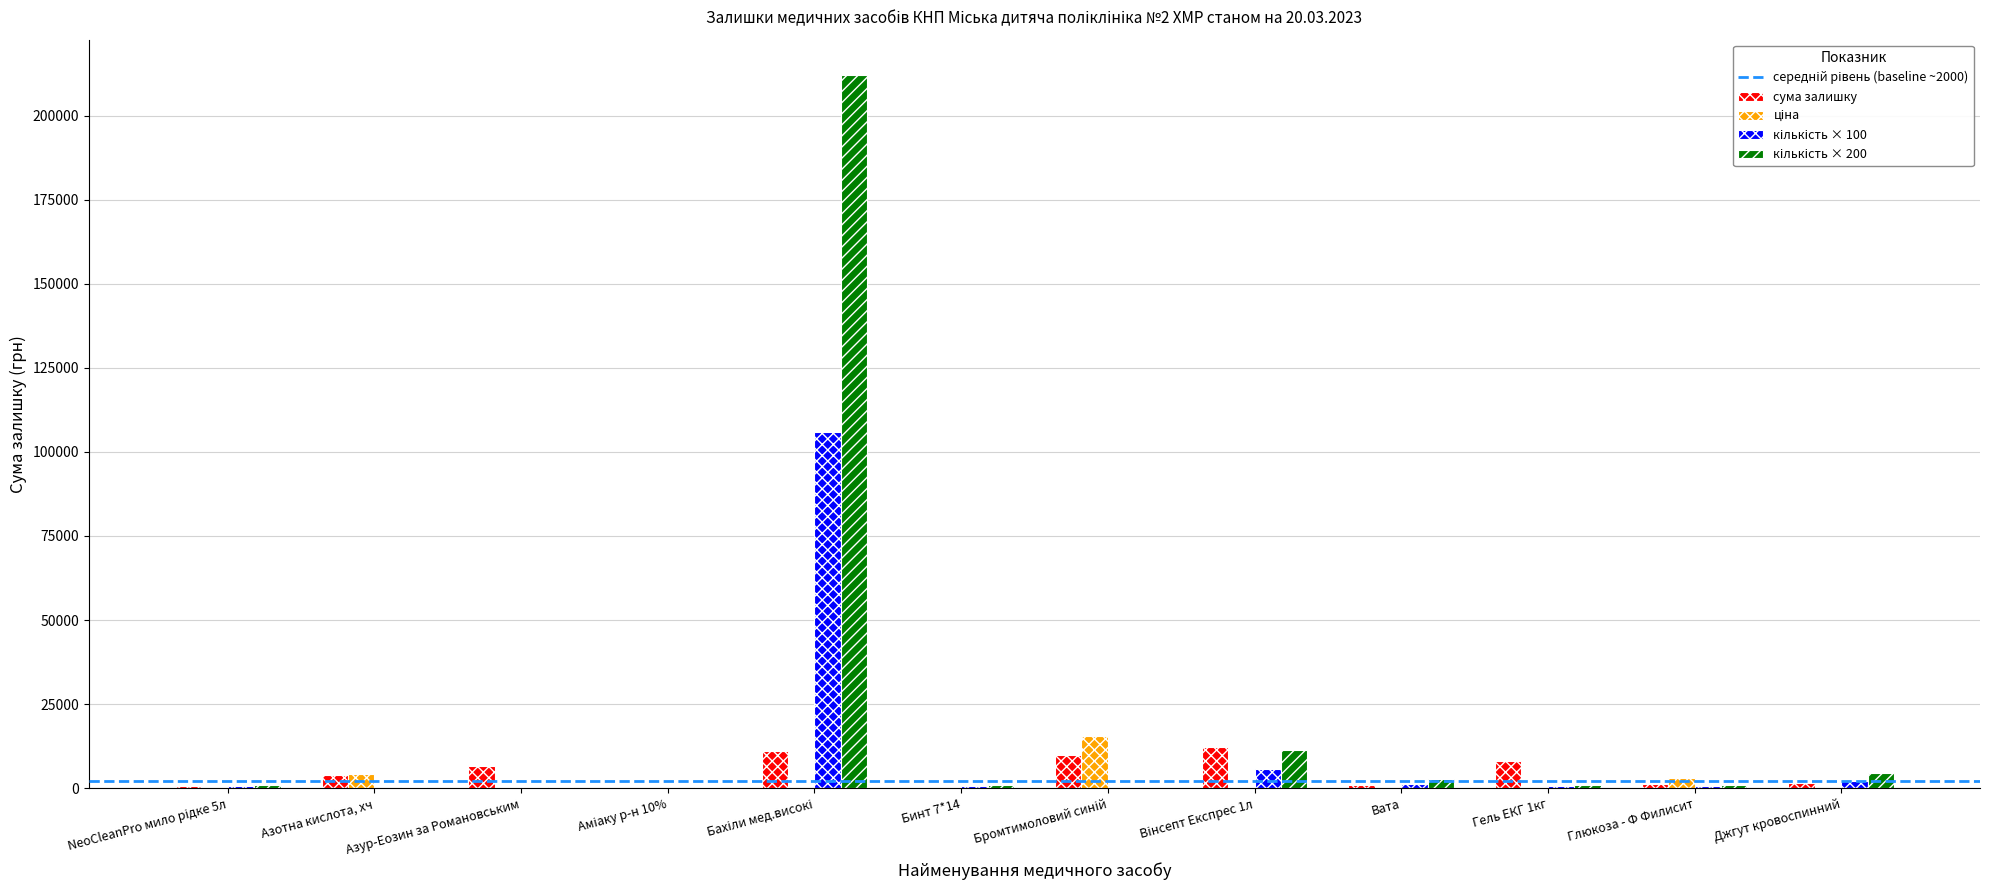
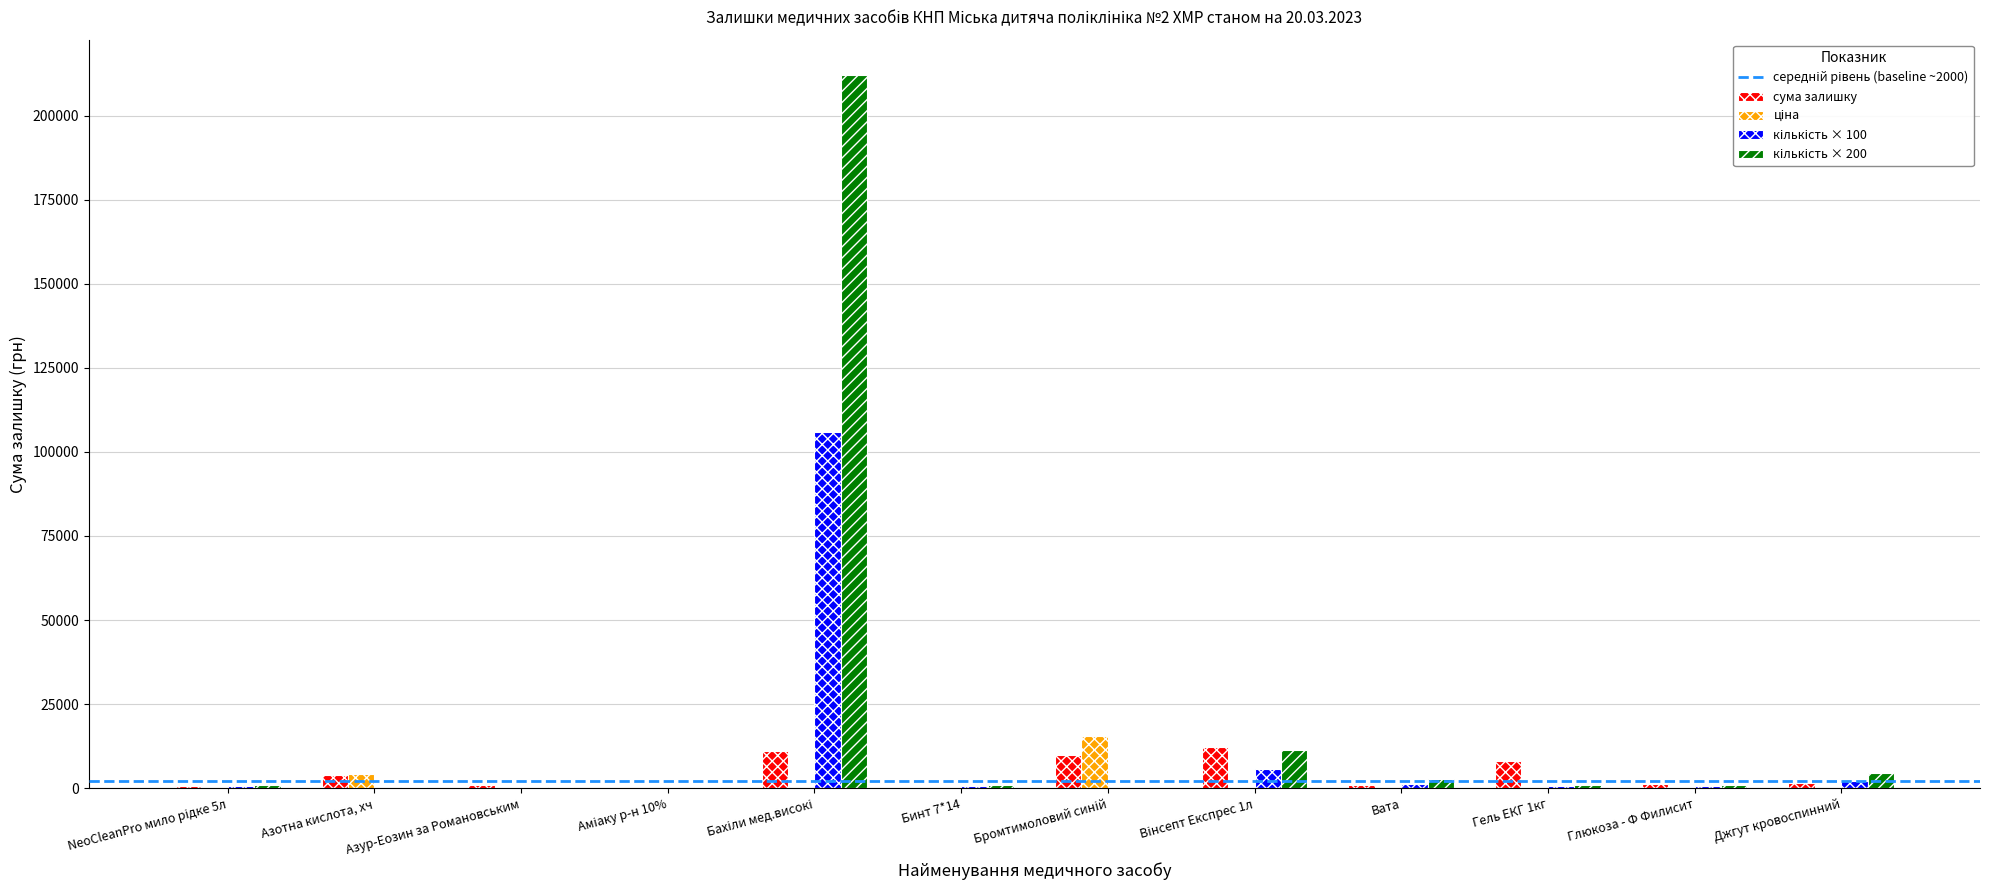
сума залишку, Азур-Еозин за Романовським: 7000 -> 1000
ціна, Глюкоза - Ф Филисит: 3000 -> 0
